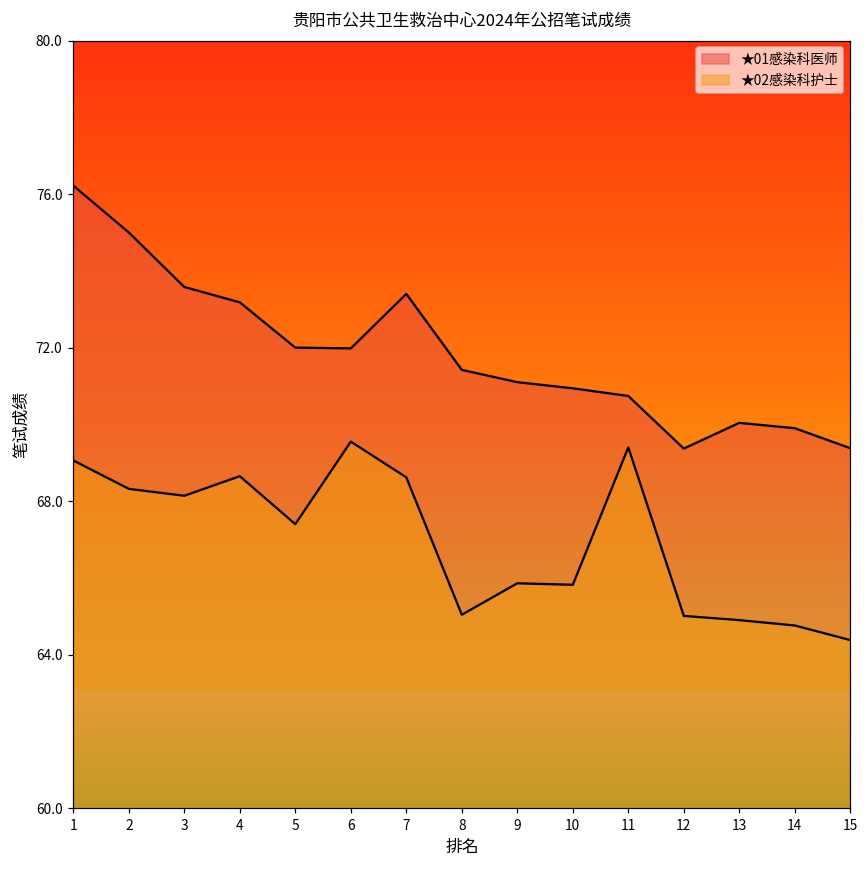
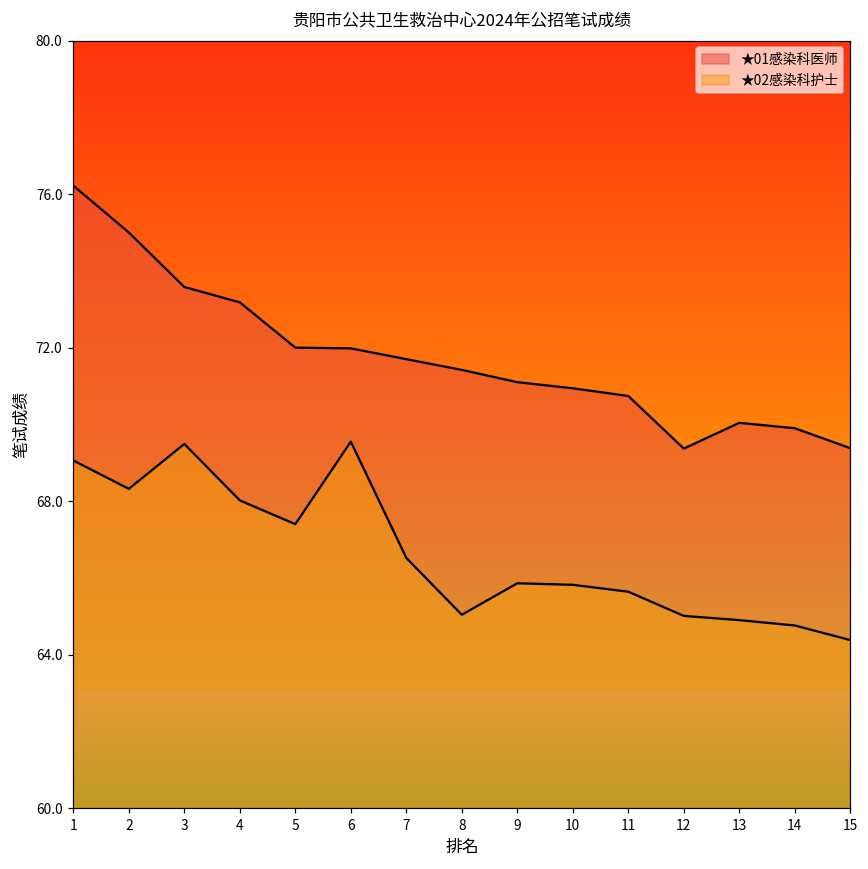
★02感染科护士, 3: 68.1 -> 69.5
★02感染科护士, 4: 68.7 -> 68.0
★01感染科医师, 7: 73.4 -> 71.7
★02感染科护士, 7: 68.6 -> 66.5
★02感染科护士, 11: 69.4 -> 65.6
